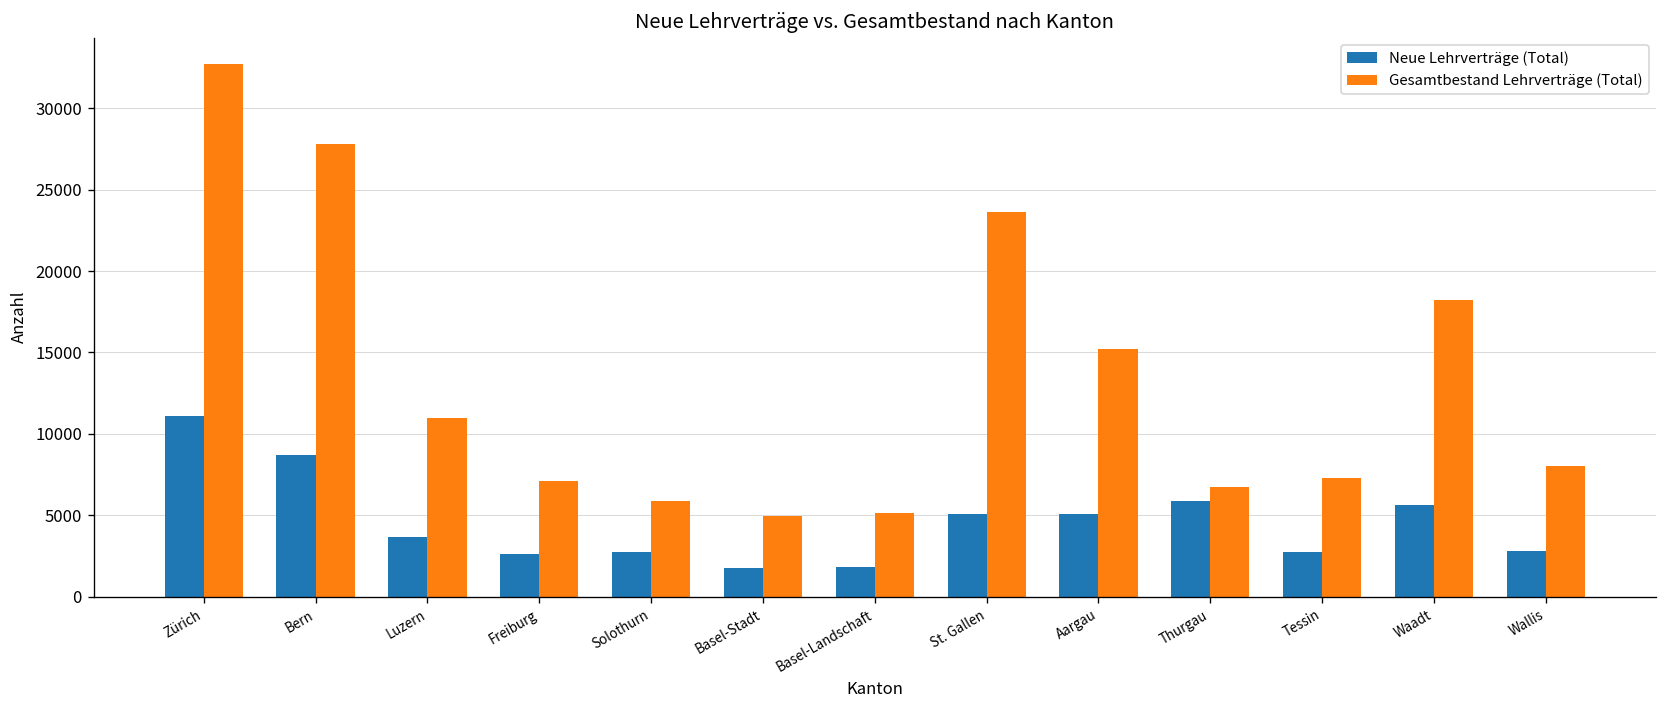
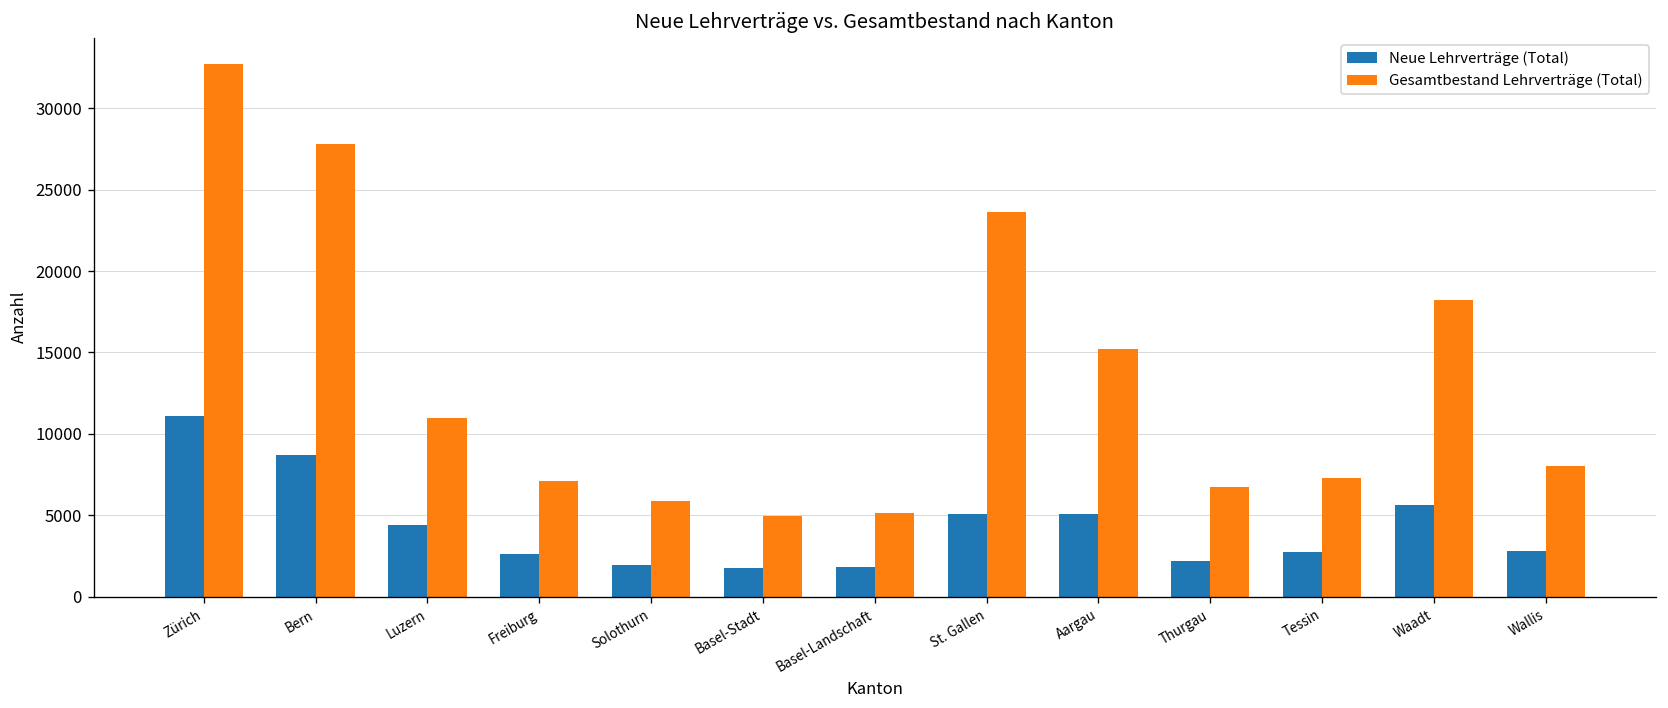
Neue Lehrverträge (Total), Luzern: 3700 -> 4400
Neue Lehrverträge (Total), Solothurn: 2700 -> 1900
Neue Lehrverträge (Total), Thurgau: 5900 -> 2200
